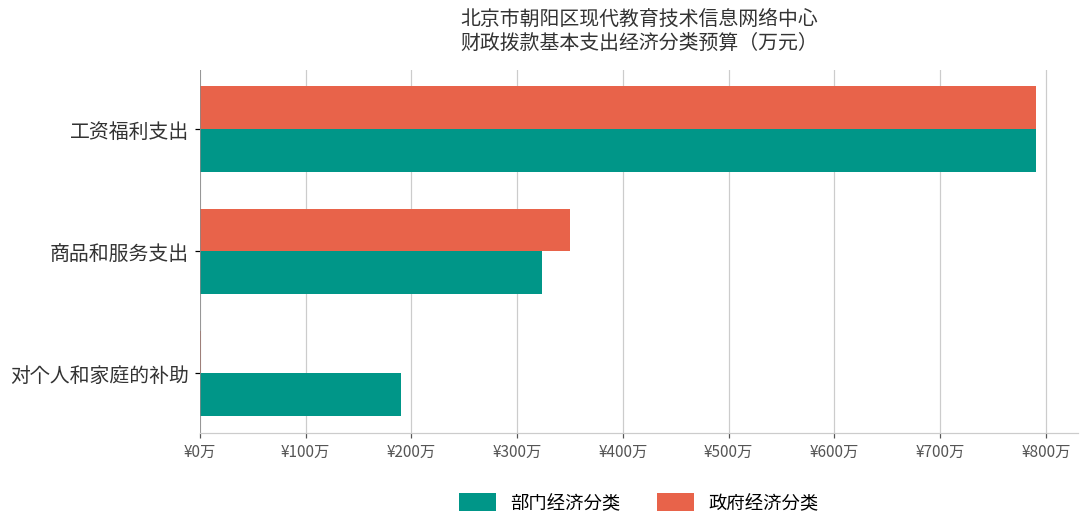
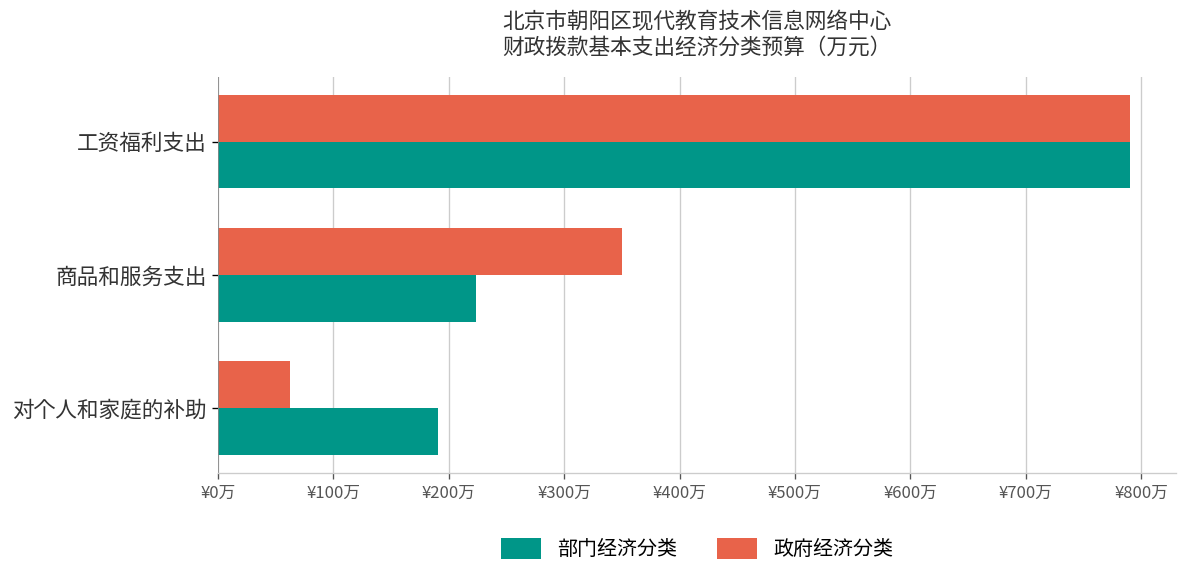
部门经济分类, 商品和服务支出: ¥320万 -> ¥220万
政府经济分类, 对个人和家庭的补助: ¥0万 -> ¥60万
